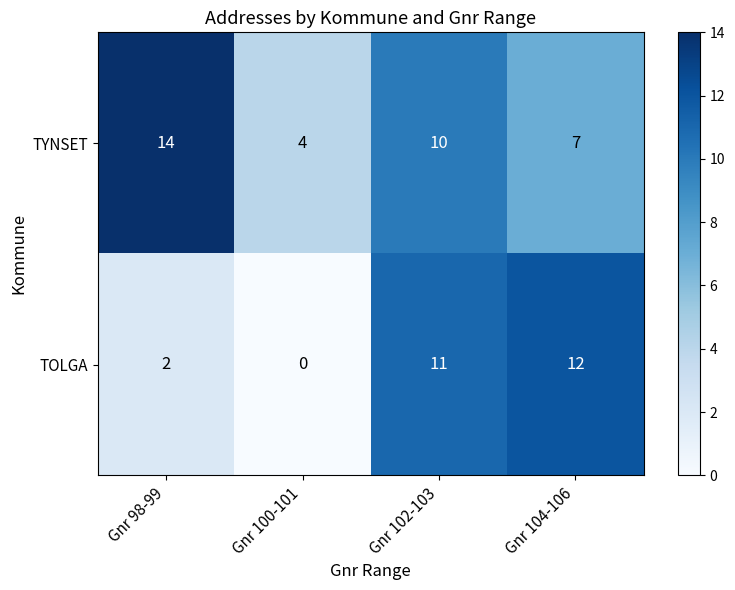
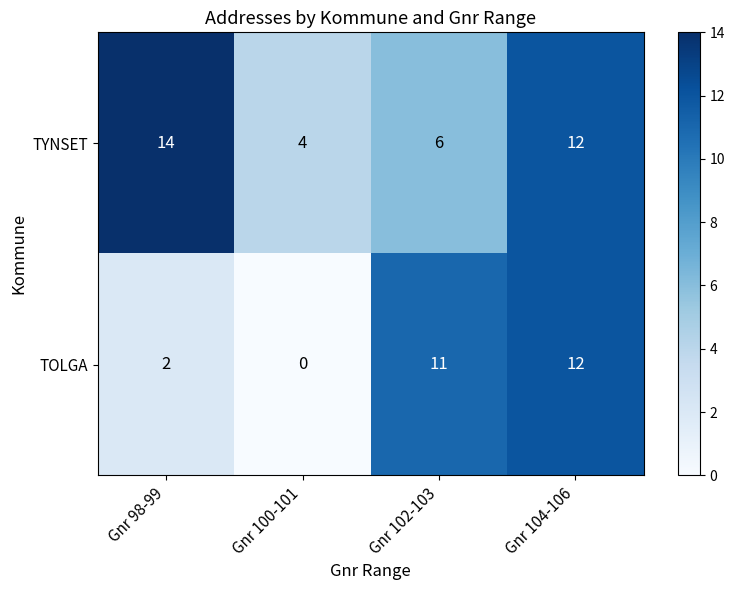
TYNSET, Gnr 102-103: 10 -> 6
TYNSET, Gnr 104-106: 7 -> 12
